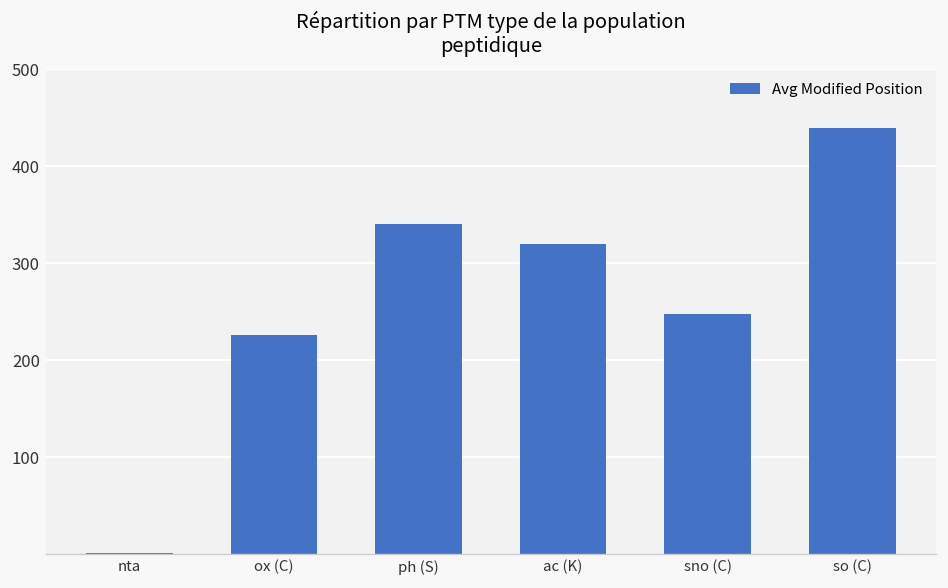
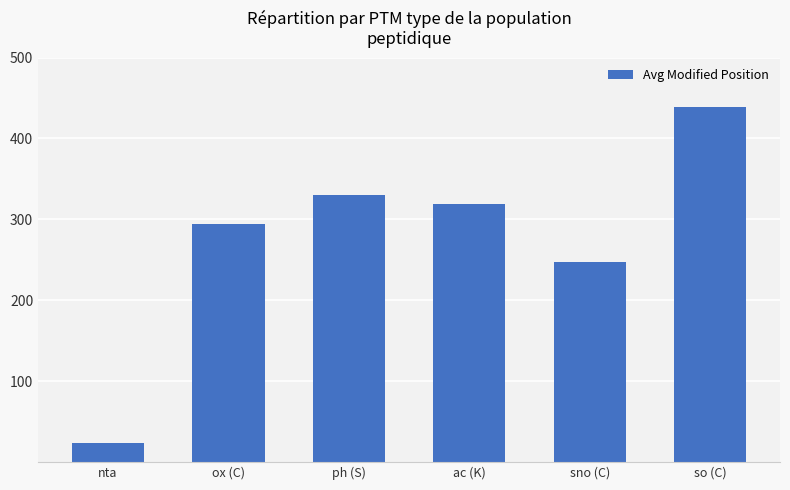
nta: 0 -> 20
ox (C): 230 -> 290
ph (S): 340 -> 330
